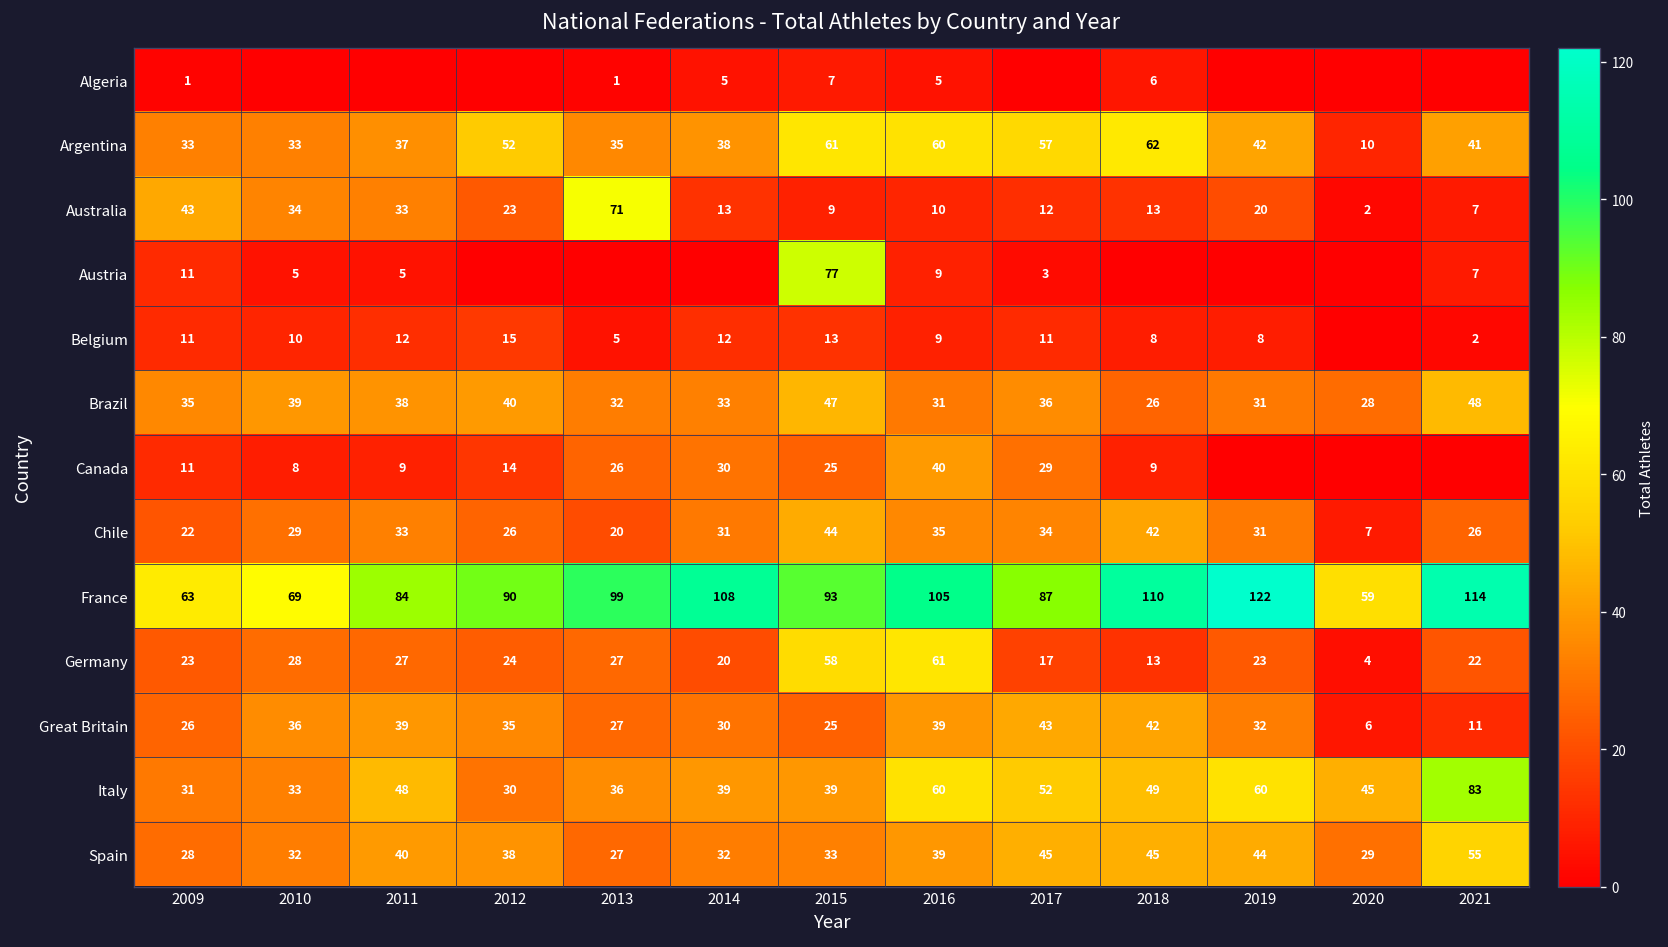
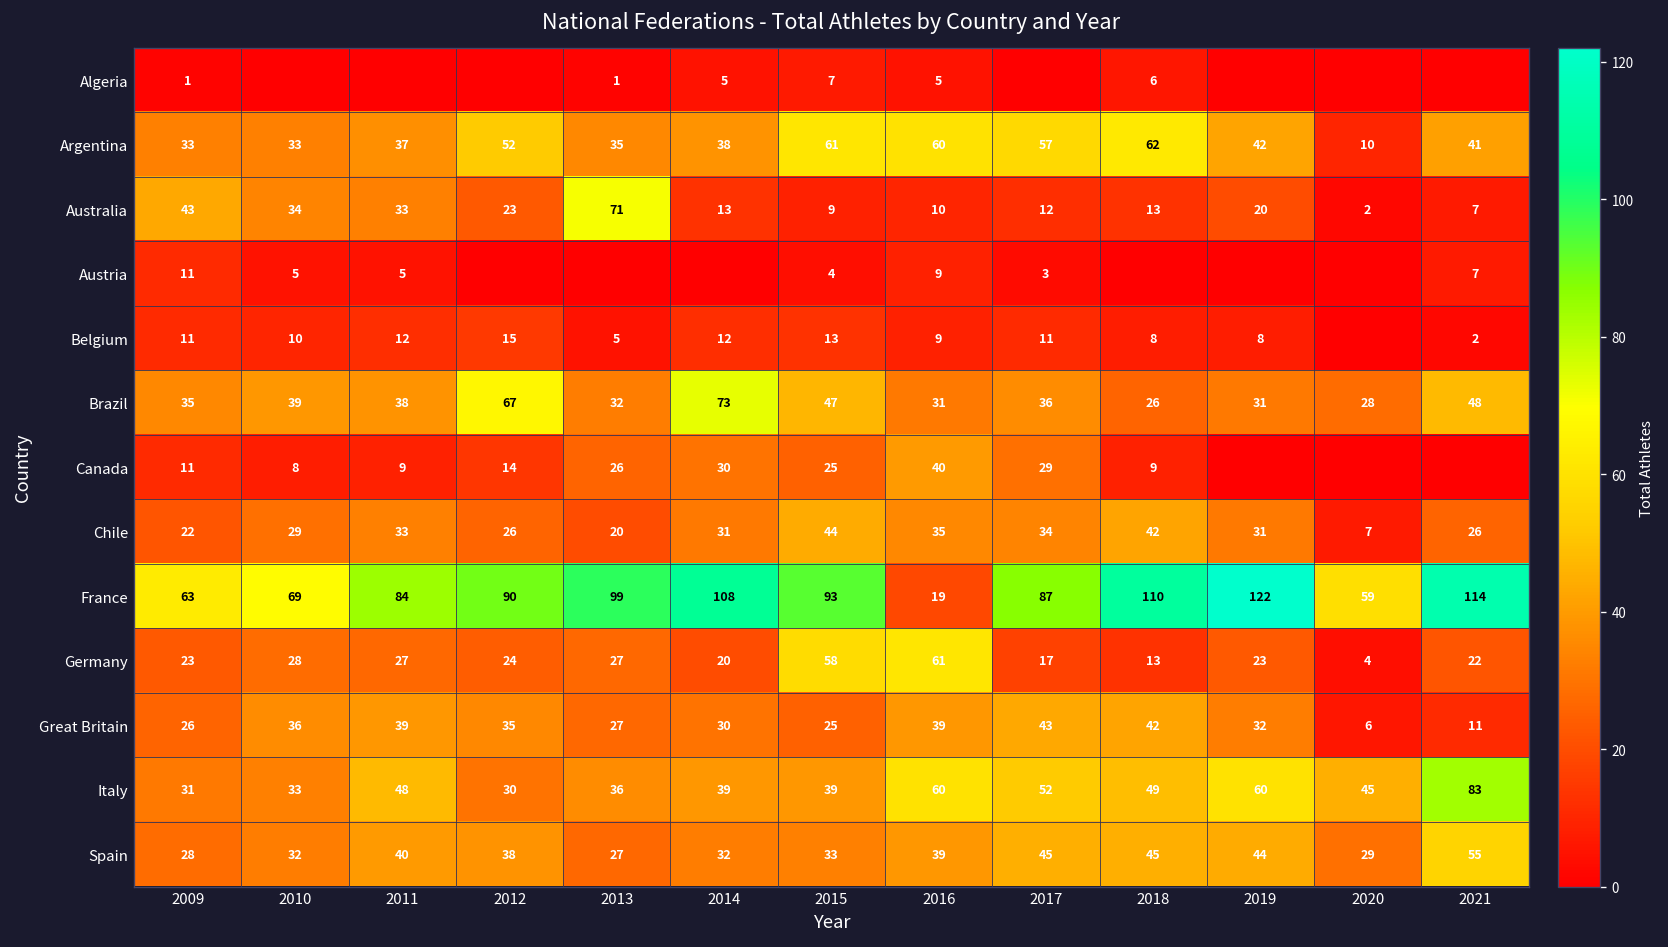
Austria, 2015: 77 -> 4
Brazil, 2012: 40 -> 67
Brazil, 2014: 33 -> 73
France, 2016: 105 -> 19
